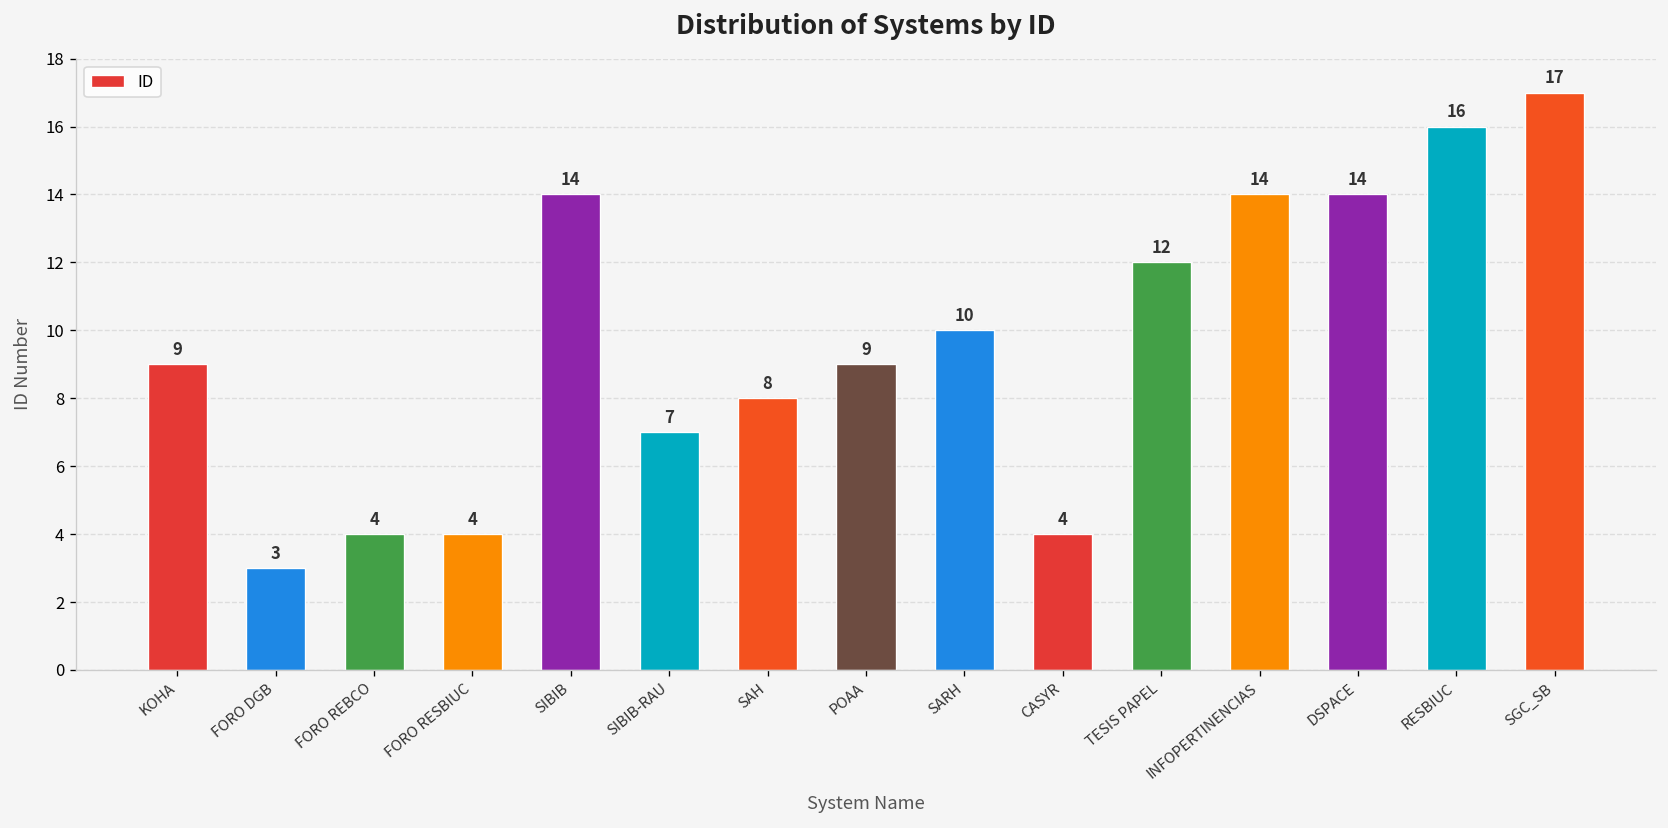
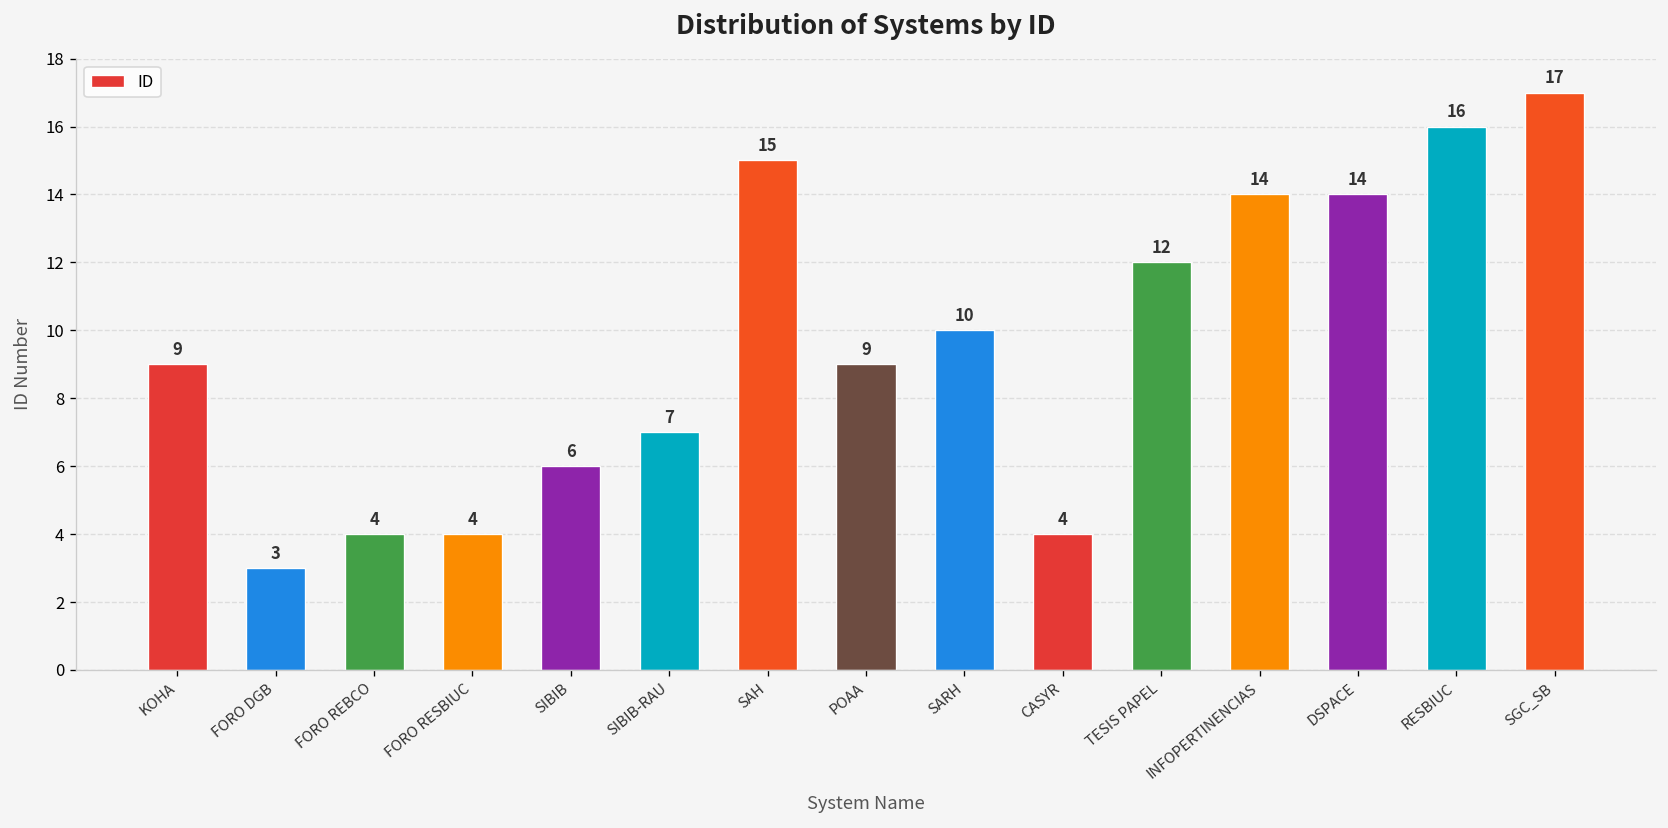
SIBIB: 14 -> 6
SAH: 8 -> 15
